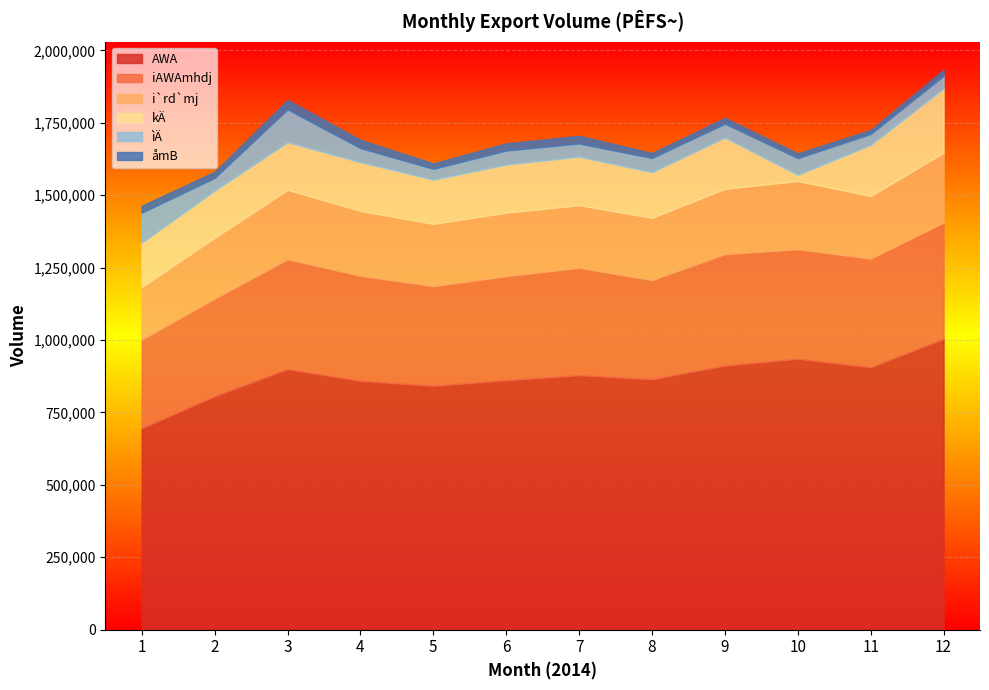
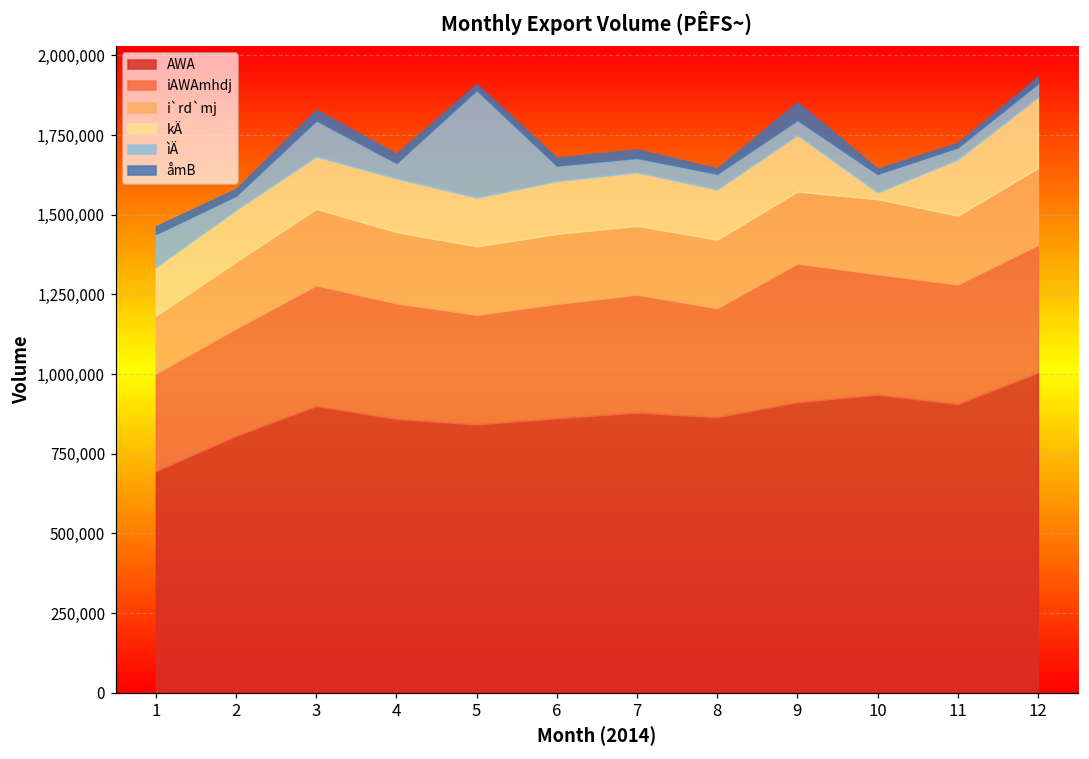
ìÄ, 5: 40,000 -> 340,000
iAWAmhdj, 9: 380,000 -> 440,000
åmB, 9: 20,000 -> 60,000
